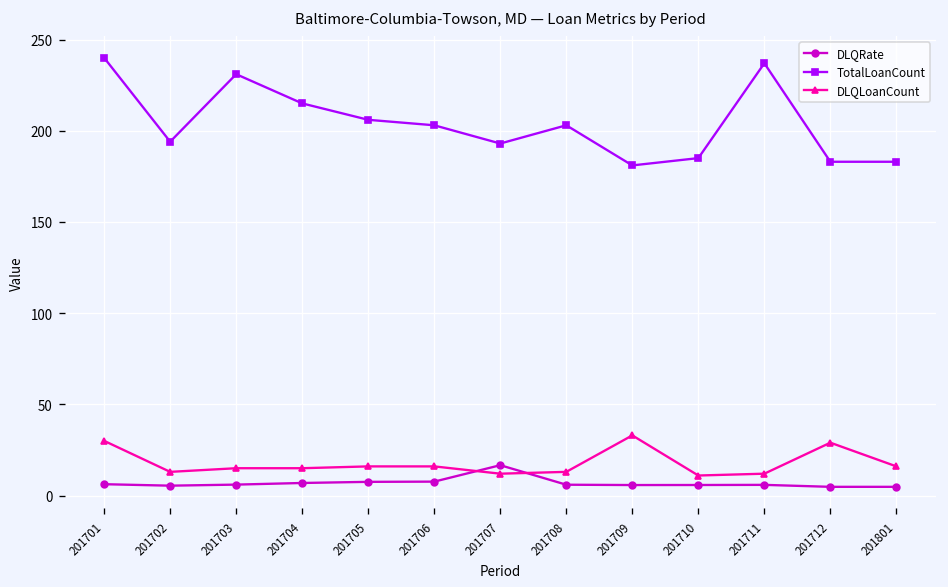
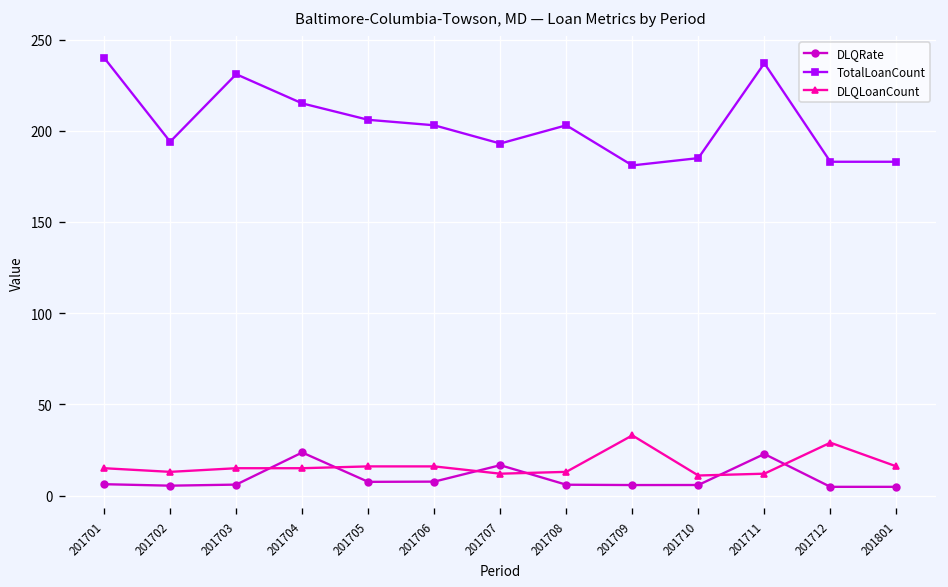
DLQLoanCount, 201701: 30 -> 15
DLQRate, 201704: 7 -> 24
DLQRate, 201711: 6 -> 23
